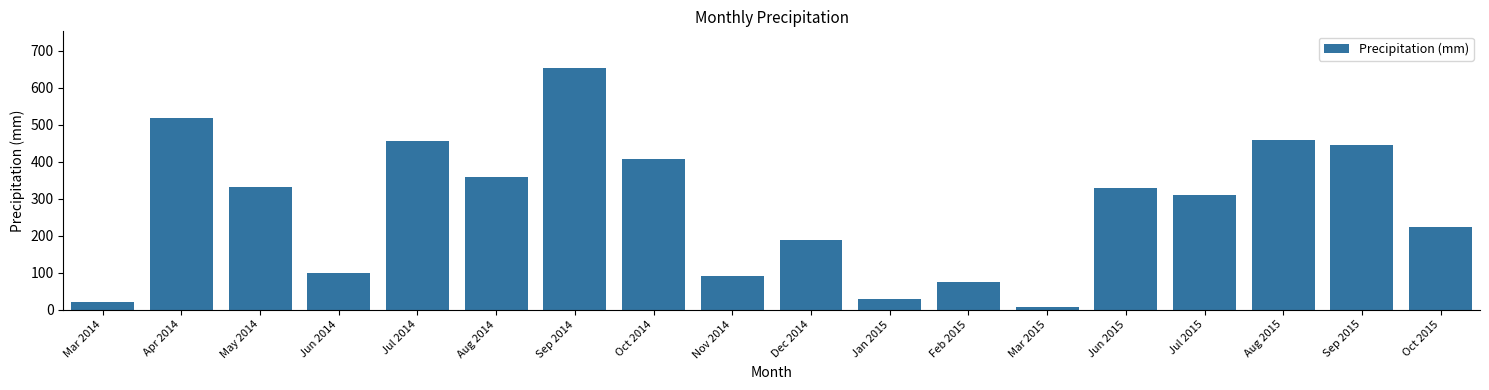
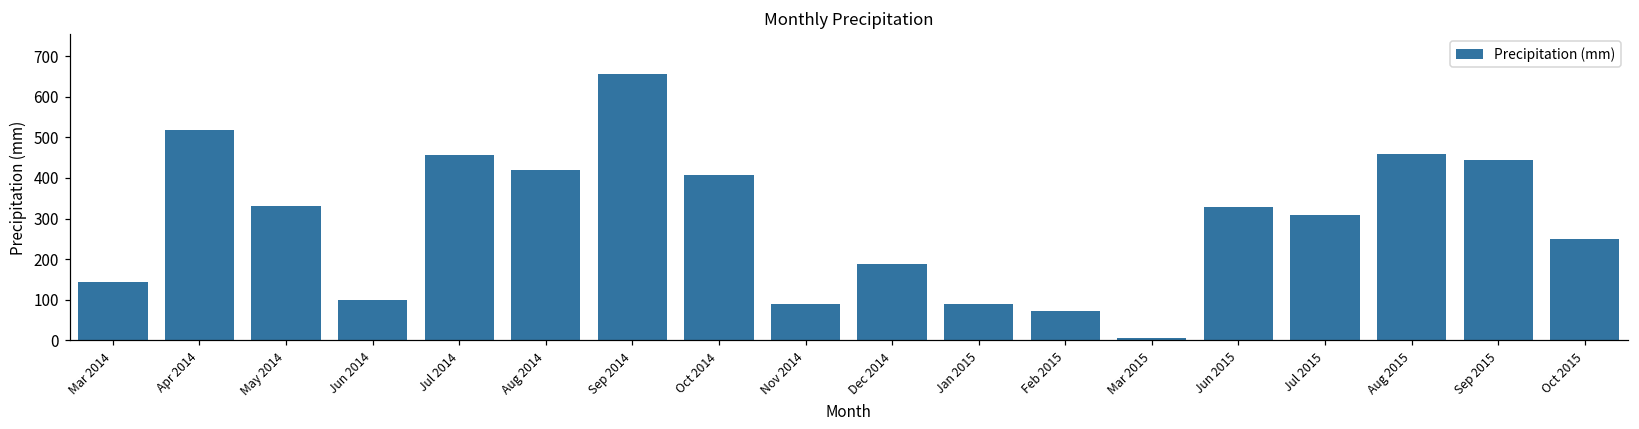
Mar 2014: 20 -> 140
Aug 2014: 360 -> 420
Jan 2015: 30 -> 90
Oct 2015: 220 -> 250
